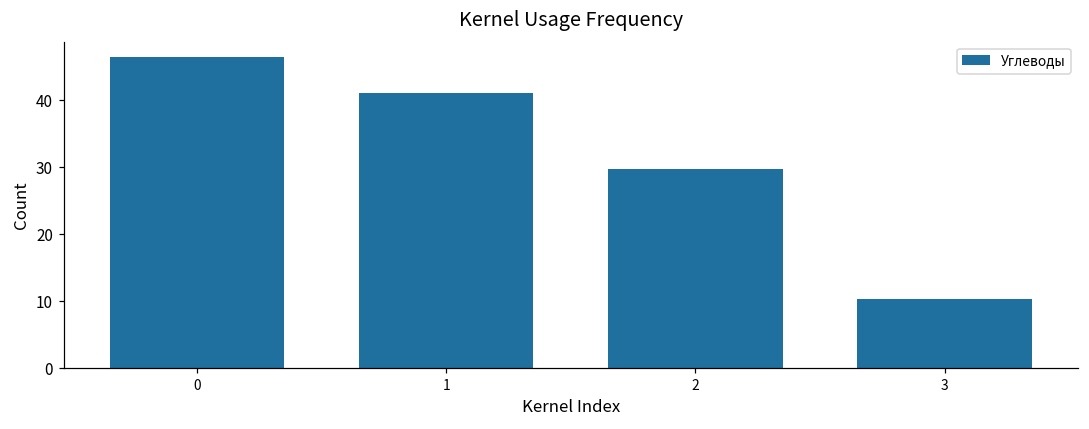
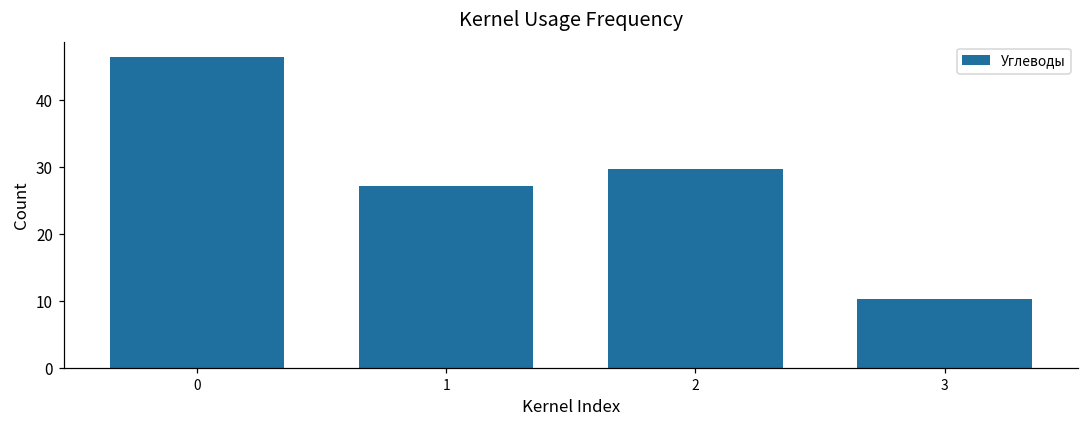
1: 41 -> 27
